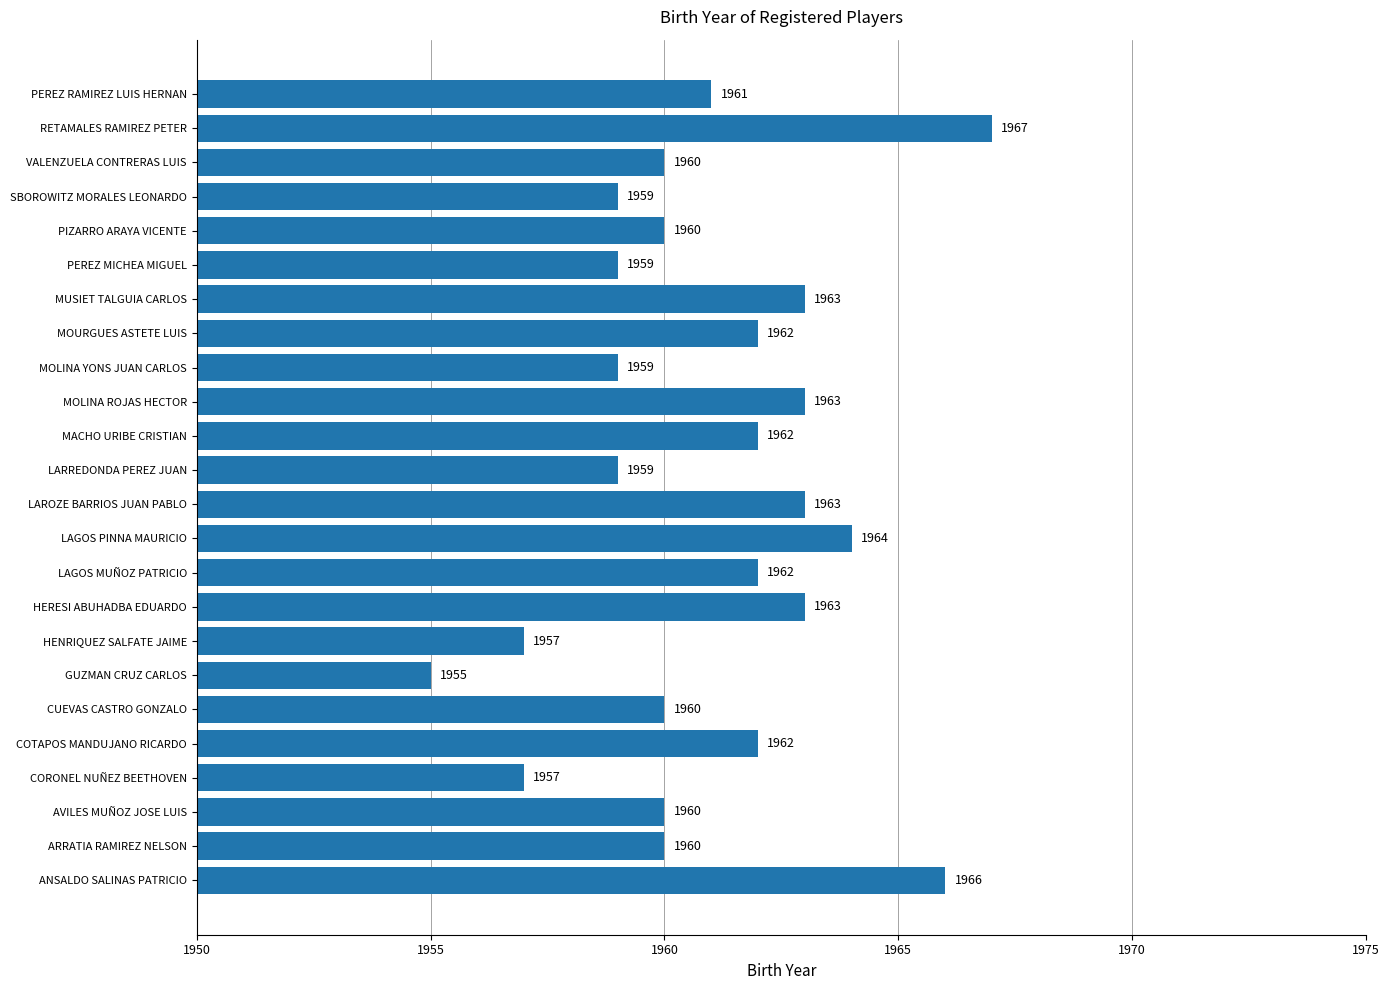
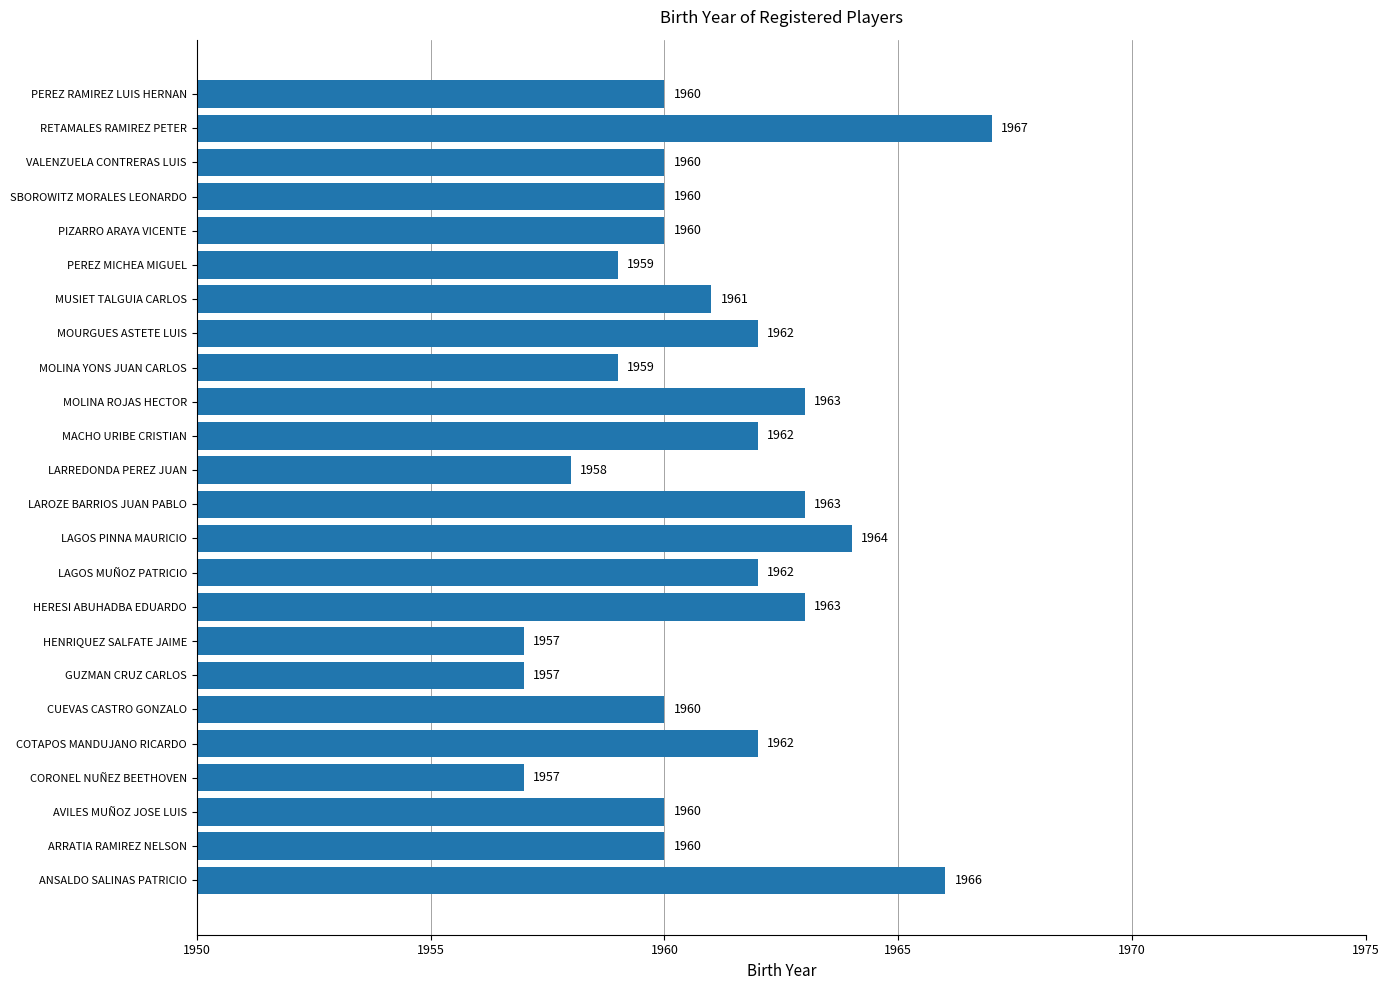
PEREZ RAMIREZ LUIS HERNAN: 1961 -> 1960
SBOROWITZ MORALES LEONARDO: 1959 -> 1960
MUSIET TALGUIA CARLOS: 1963 -> 1961
LARREDONDA PEREZ JUAN: 1959 -> 1958
GUZMAN CRUZ CARLOS: 1955 -> 1957
